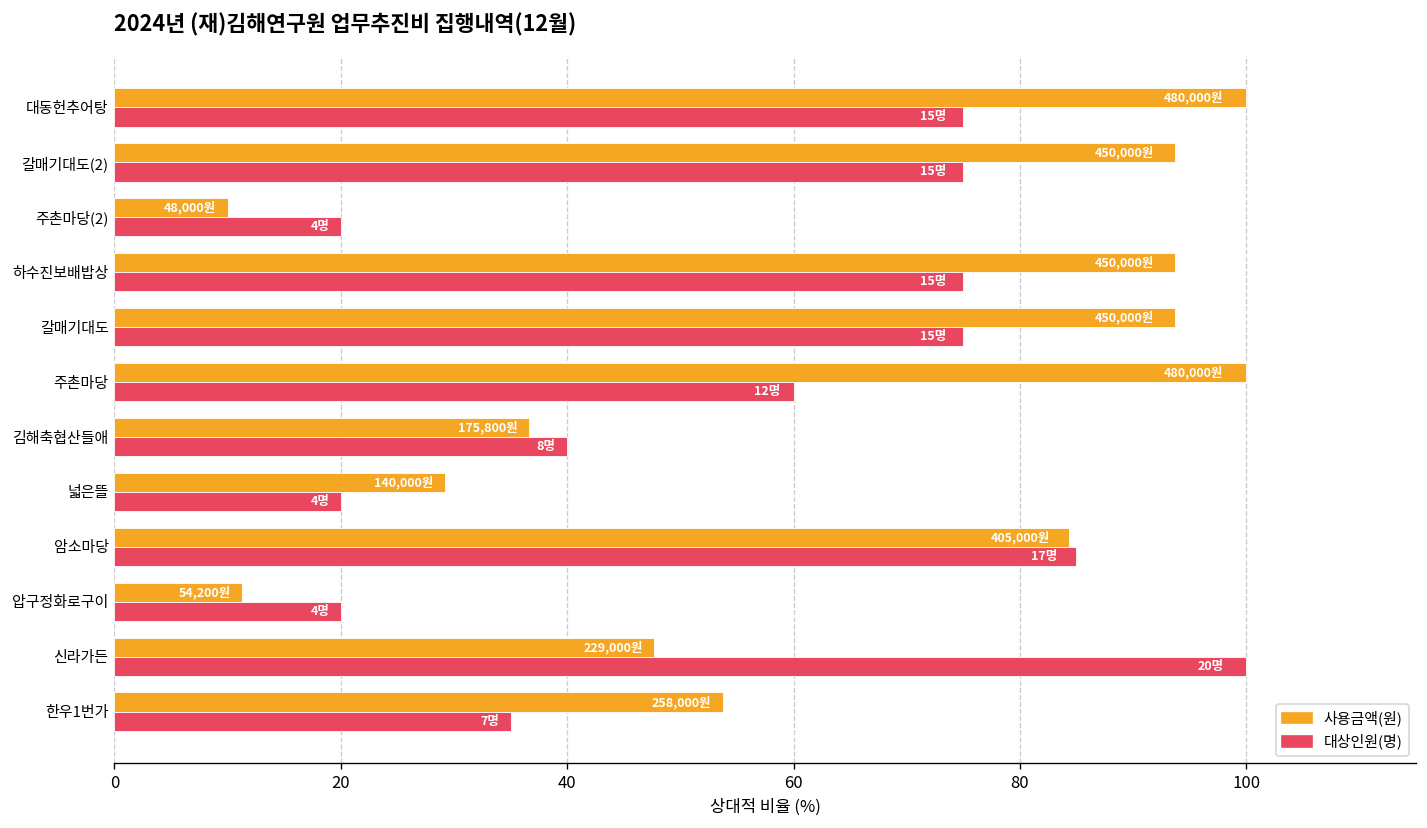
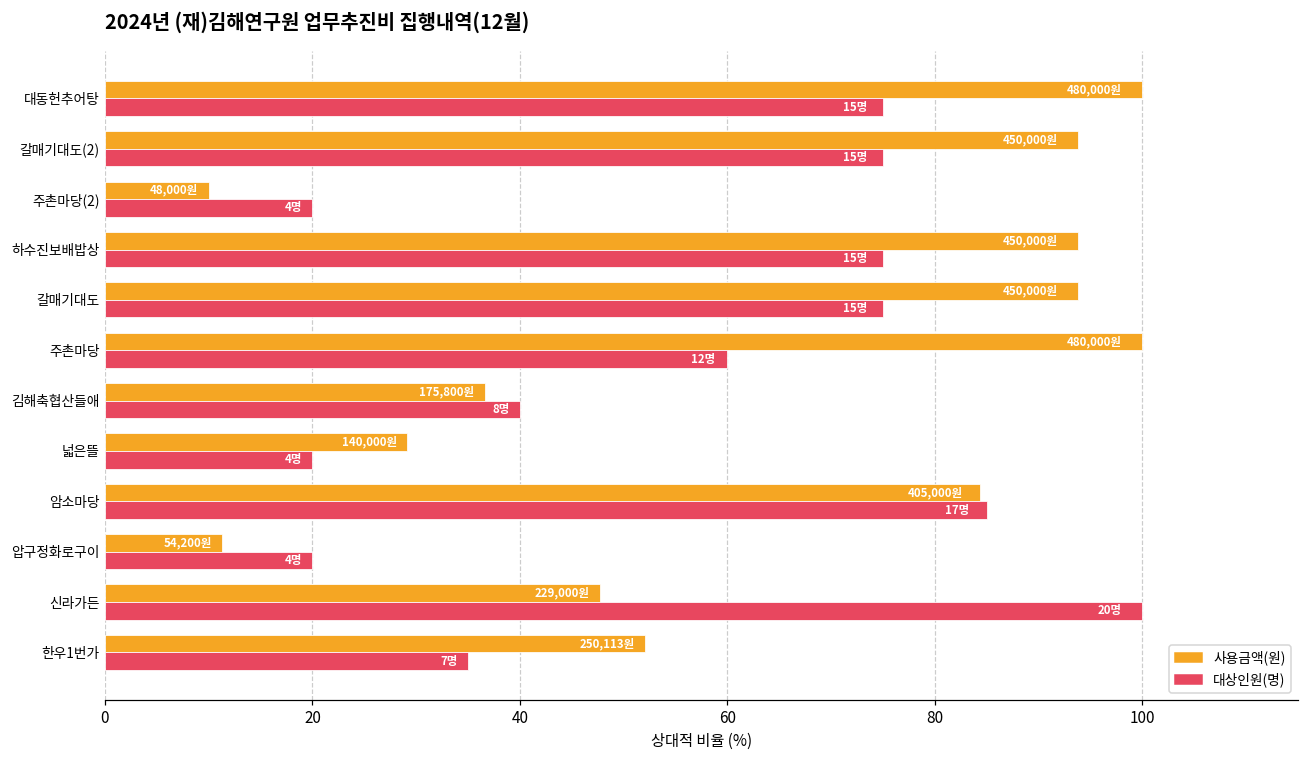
사용금액(원), 한우1번가: 258,000원 -> 250,113원
